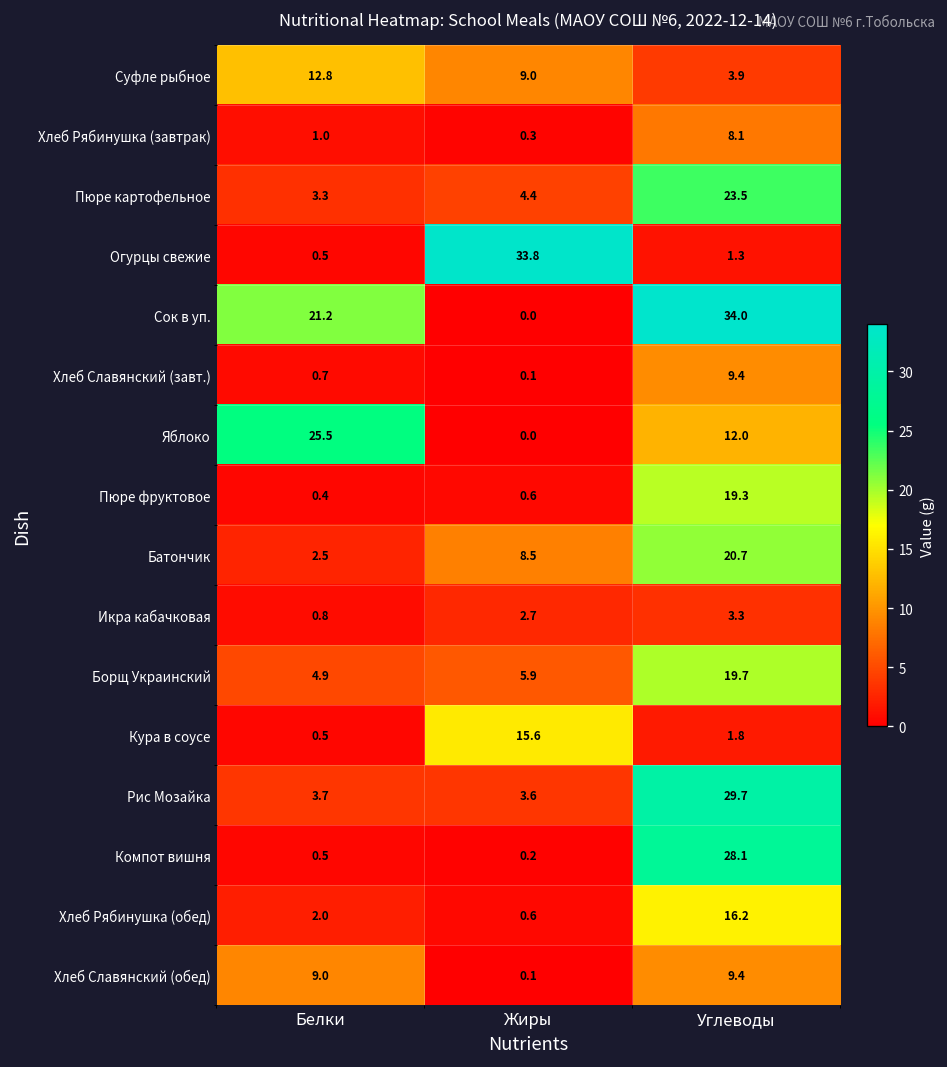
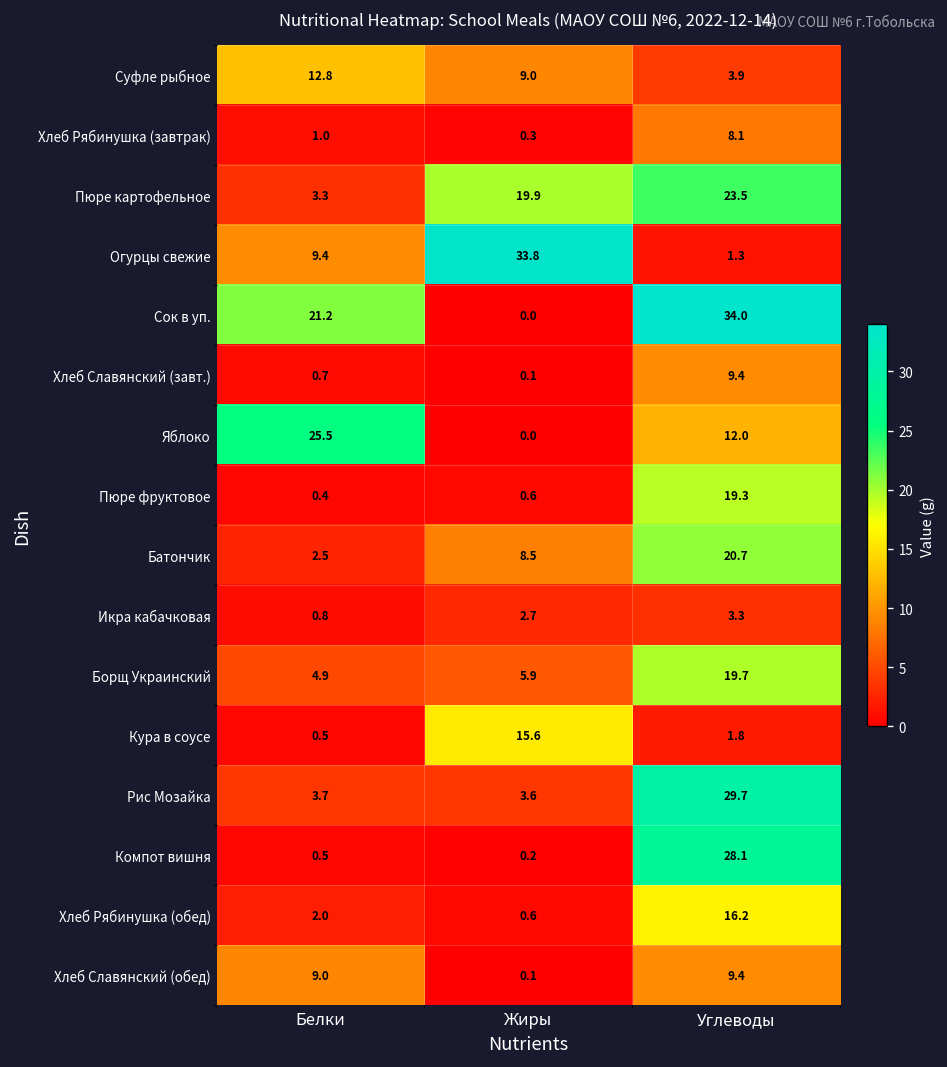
Пюре картофельное, Жиры: 4.4 -> 19.9
Огурцы свежие, Белки: 0.5 -> 9.4
